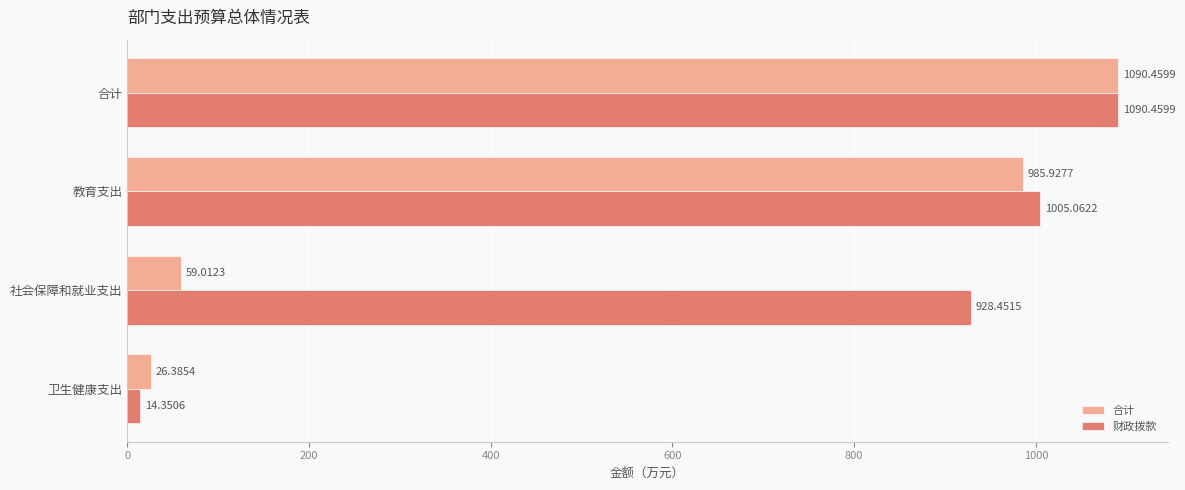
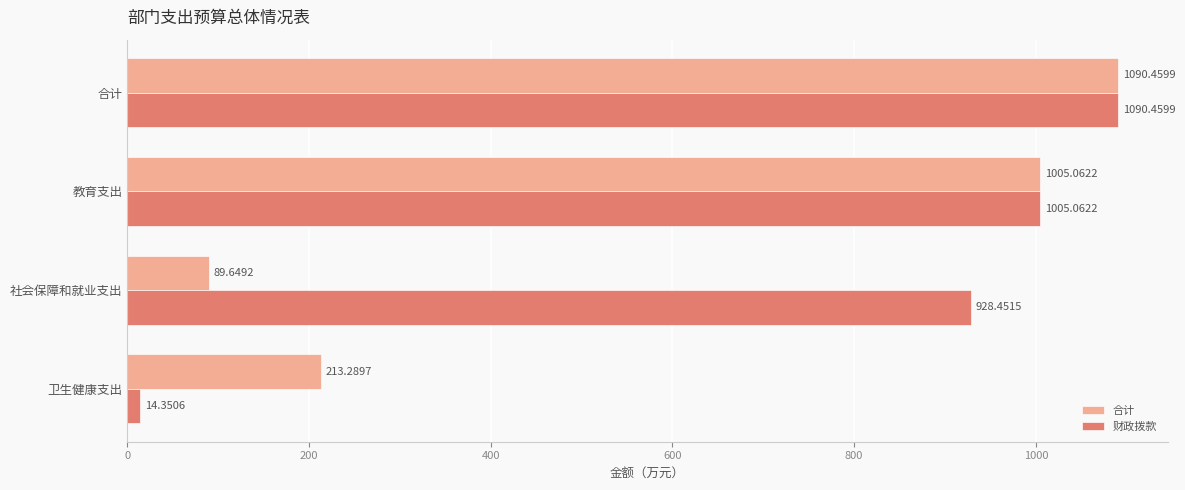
合计, 教育支出: 985.9277 -> 1005.0622
合计, 社会保障和就业支出: 59.0123 -> 89.6492
合计, 卫生健康支出: 26.3854 -> 213.2897
